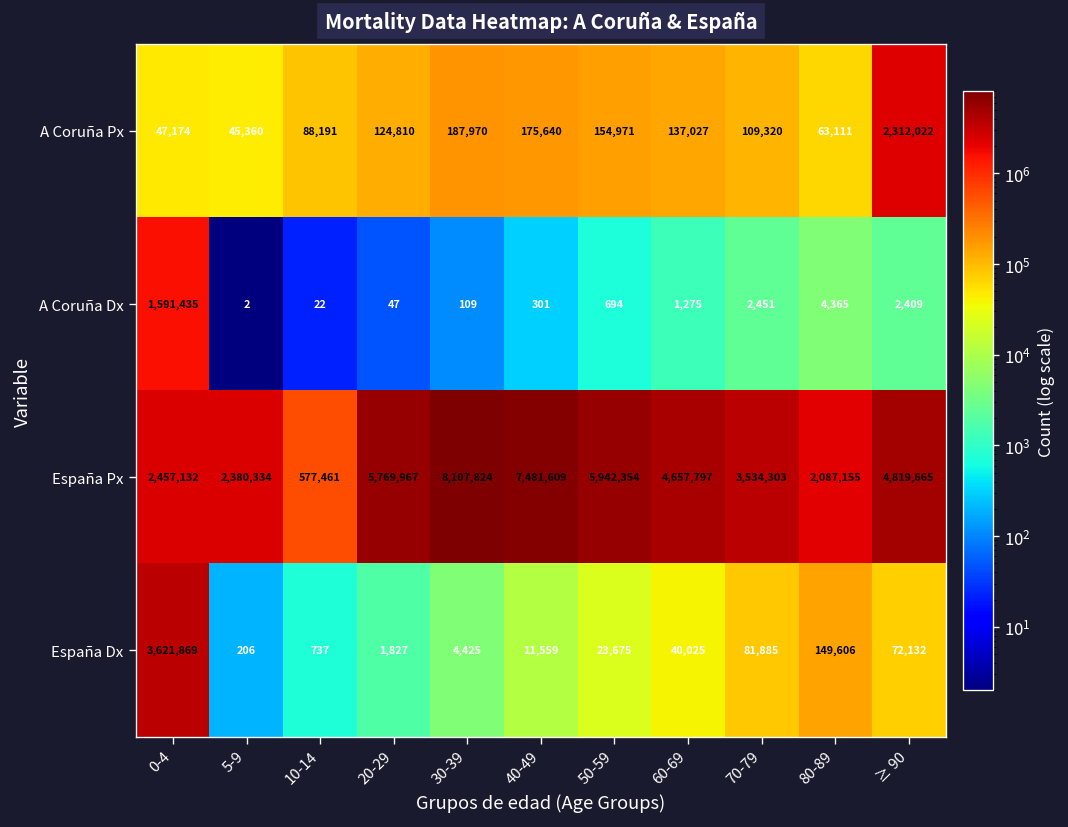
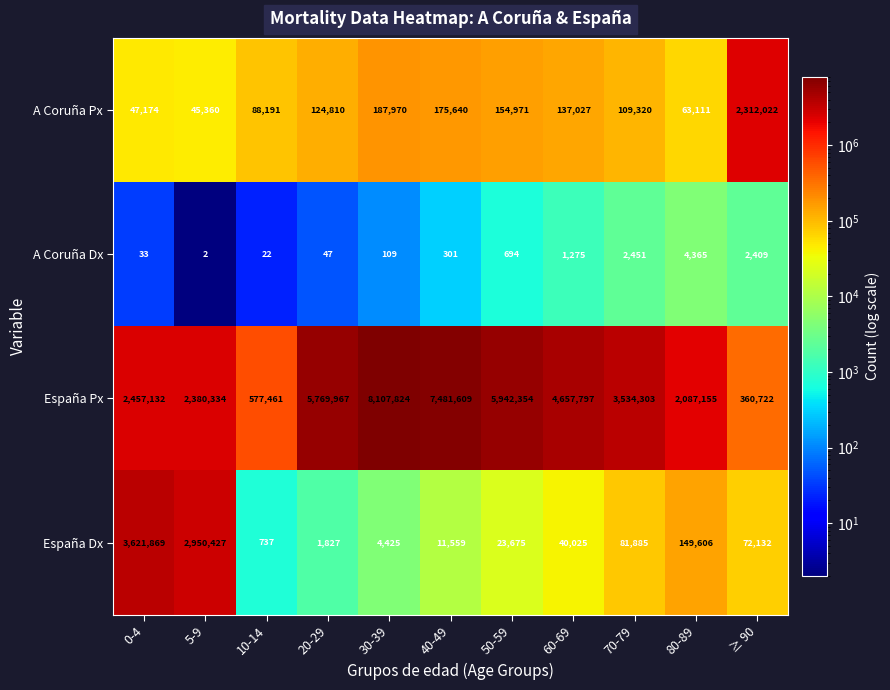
A Coruña Dx, 0-4: 1,591,435 -> 33
España Px, ≥ 90: 4,819,665 -> 360,722
España Dx, 5-9: 206 -> 2,950,427
